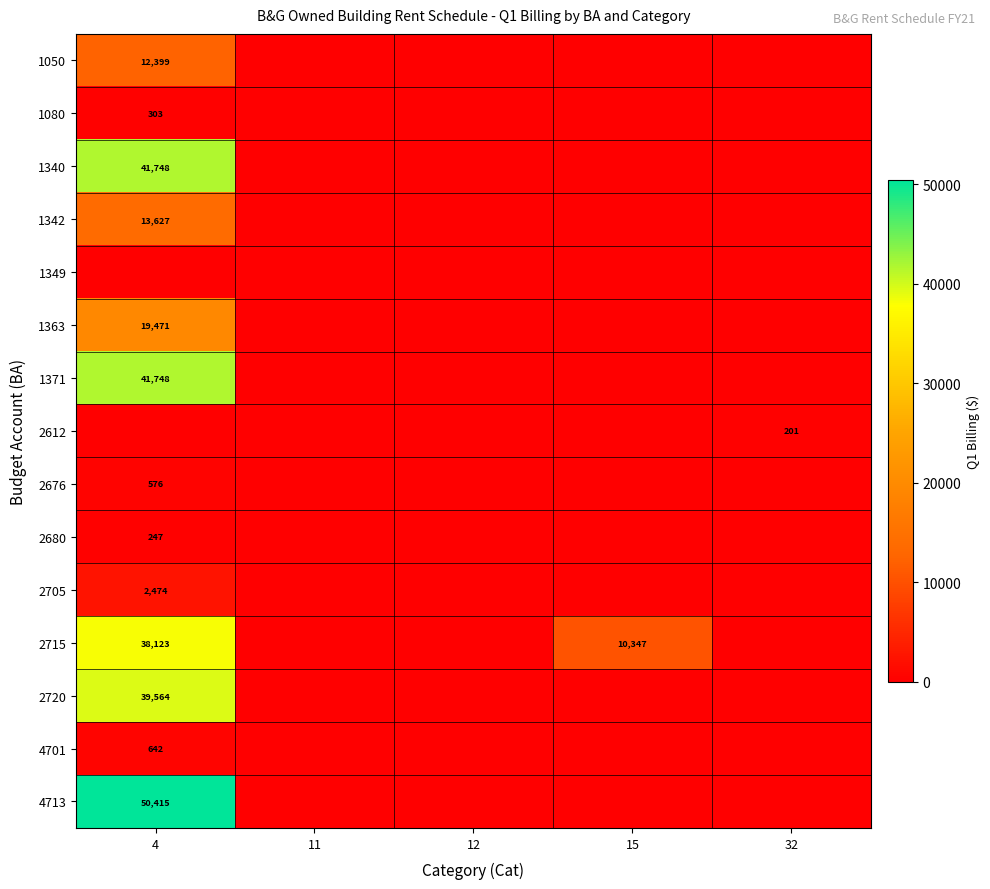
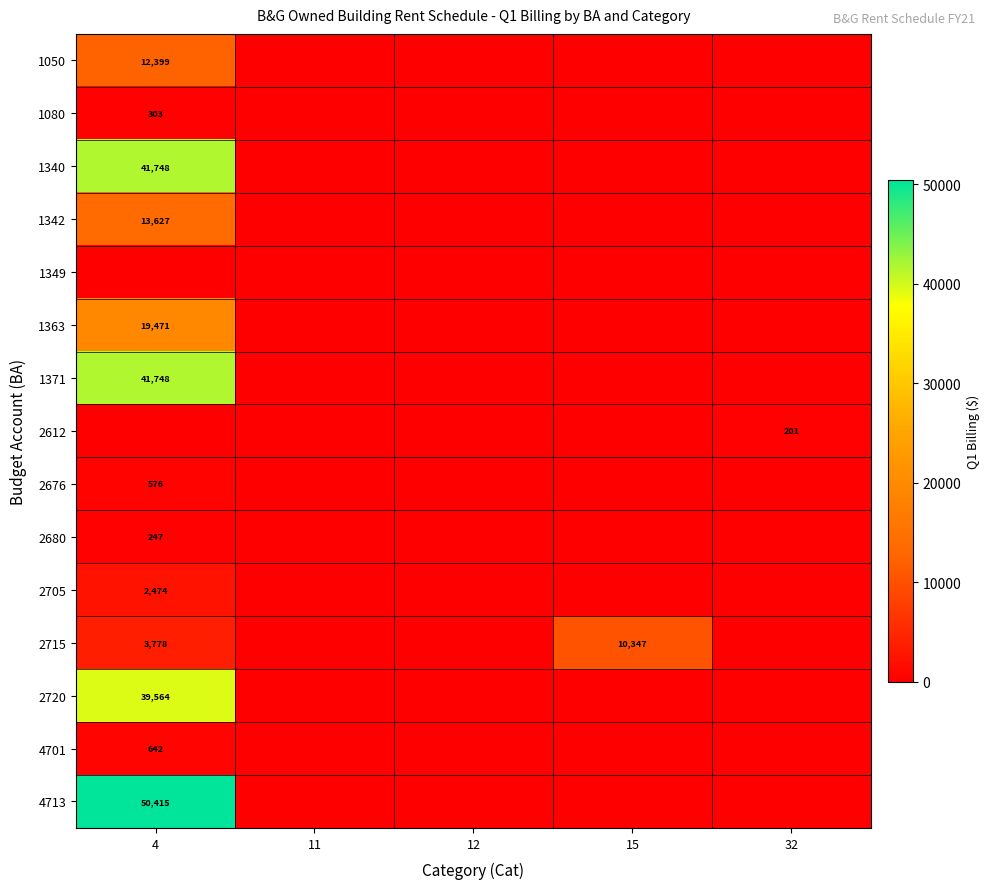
2715, 4: 38,123 -> 3,778
